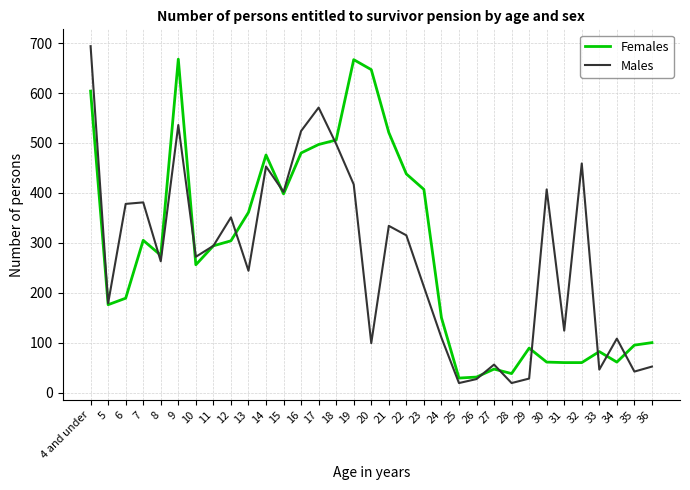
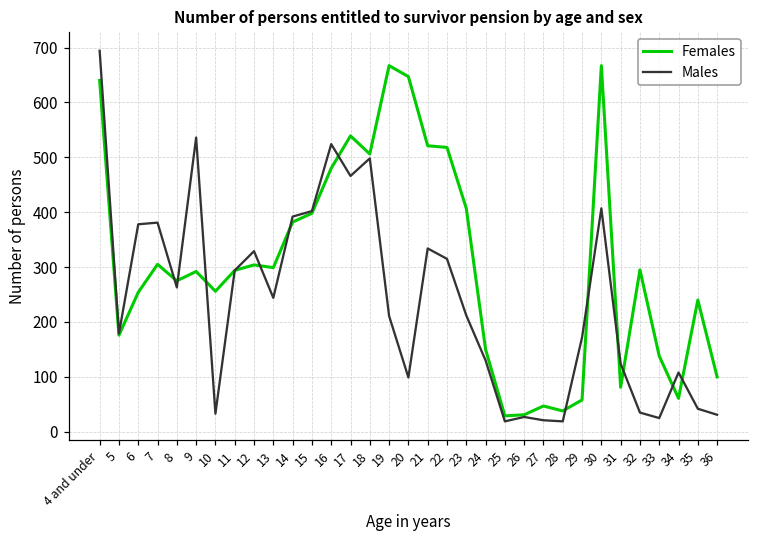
Females, 4 and under: 600 -> 640
Females, 6: 190 -> 250
Females, 9: 670 -> 290
Males, 10: 270 -> 30
Males, 12: 350 -> 330
Females, 13: 360 -> 300
Females, 14: 480 -> 380
Males, 14: 450 -> 390
Females, 17: 500 -> 540
Males, 17: 570 -> 470
Males, 19: 420 -> 210
Females, 22: 440 -> 520
Males, 24: 110 -> 130
Males, 27: 60 -> 20
Females, 29: 90 -> 60
Males, 29: 30 -> 170
Females, 30: 60 -> 670
Females, 31: 60 -> 80
Females, 32: 60 -> 300
Males, 32: 460 -> 40
Females, 33: 80 -> 140
Males, 33: 50 -> 30
Females, 35: 100 -> 240
Males, 36: 50 -> 30
